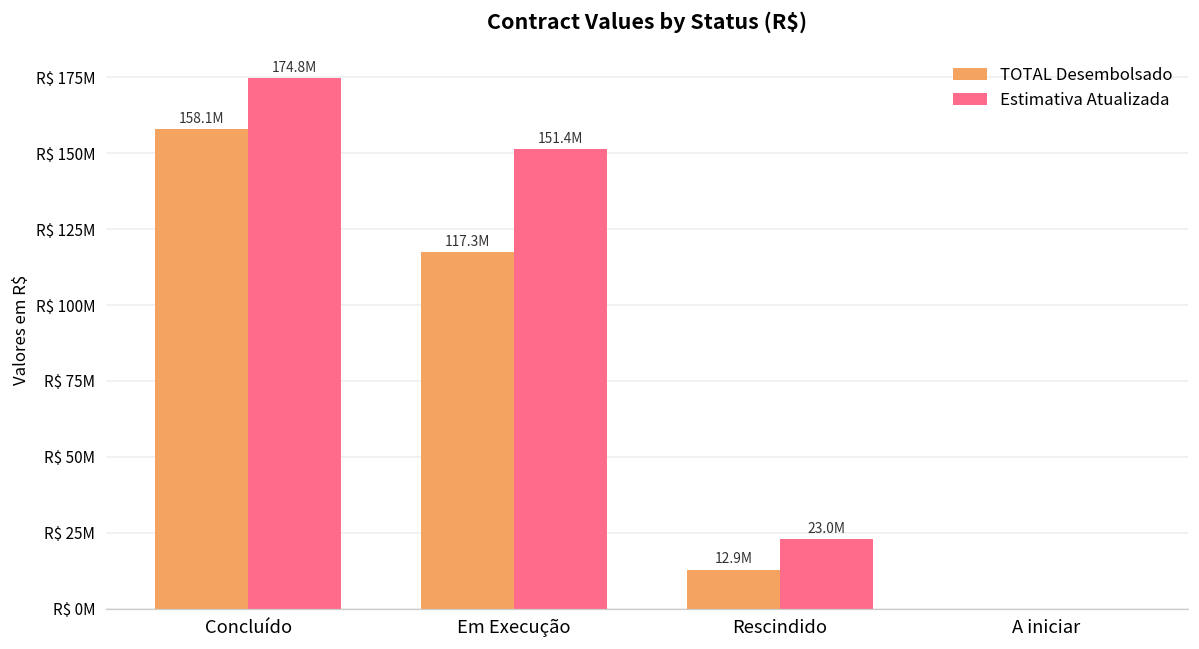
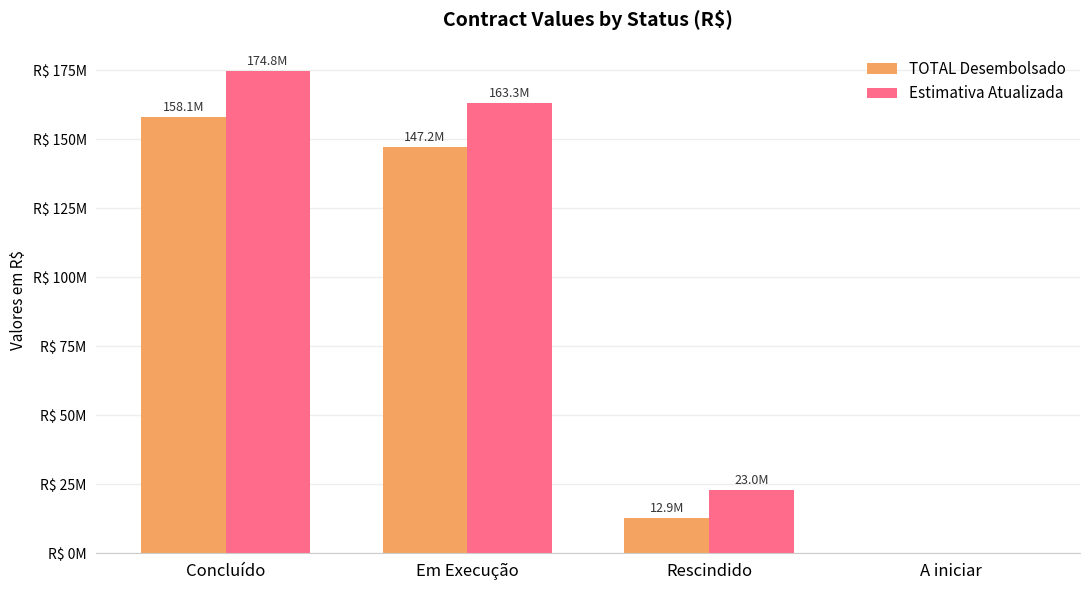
TOTAL Desembolsado, Em Execução: 117.3M -> 147.2M
Estimativa Atualizada, Em Execução: 151.4M -> 163.3M
